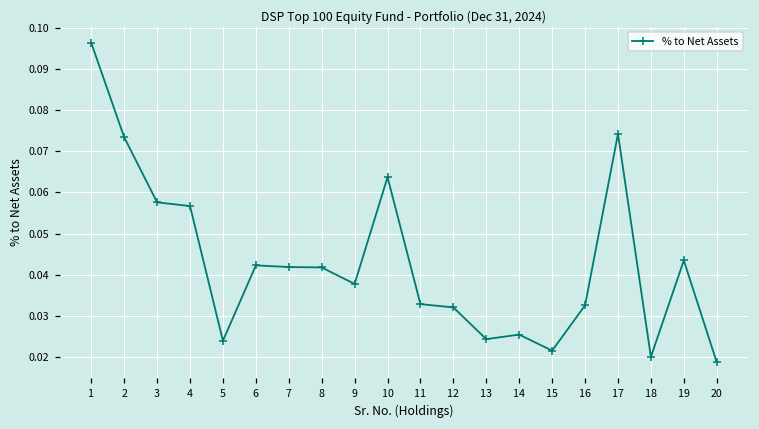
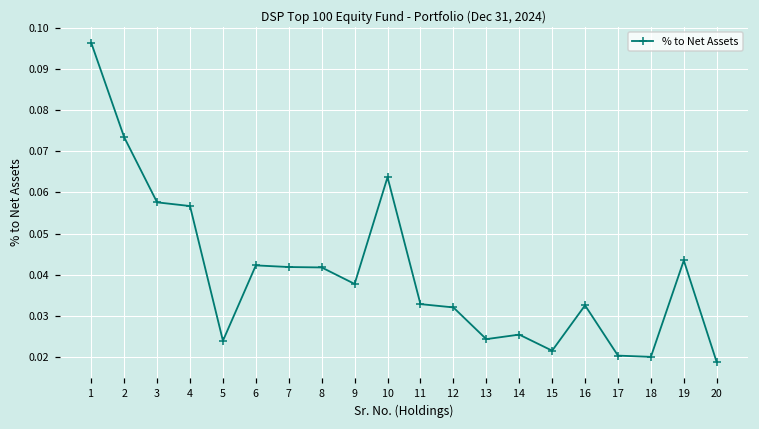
17: 0.074 -> 0.020
